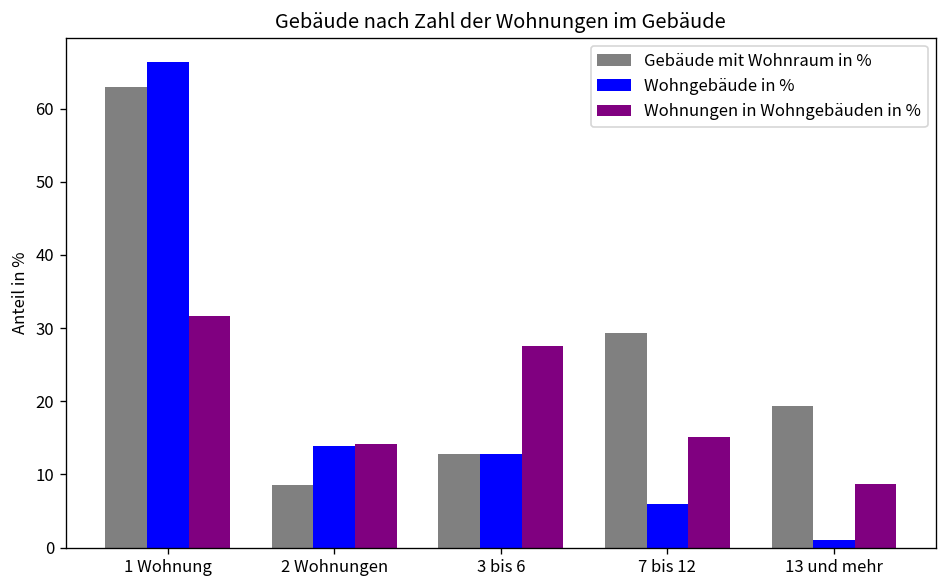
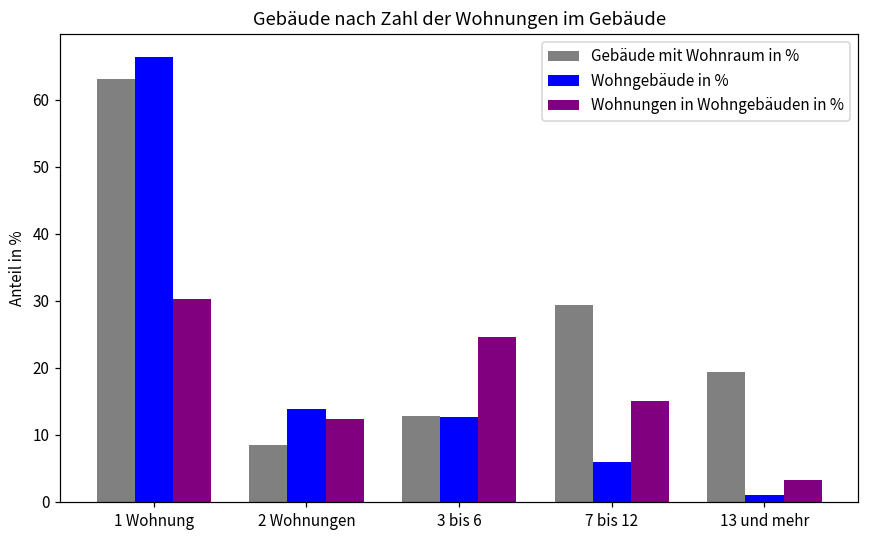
Wohnungen in Wohngebäuden in %, 1 Wohnung: 32 -> 30
Wohnungen in Wohngebäuden in %, 2 Wohnungen: 14 -> 12
Wohnungen in Wohngebäuden in %, 3 bis 6: 28 -> 25
Wohnungen in Wohngebäuden in %, 13 und mehr: 9 -> 3
